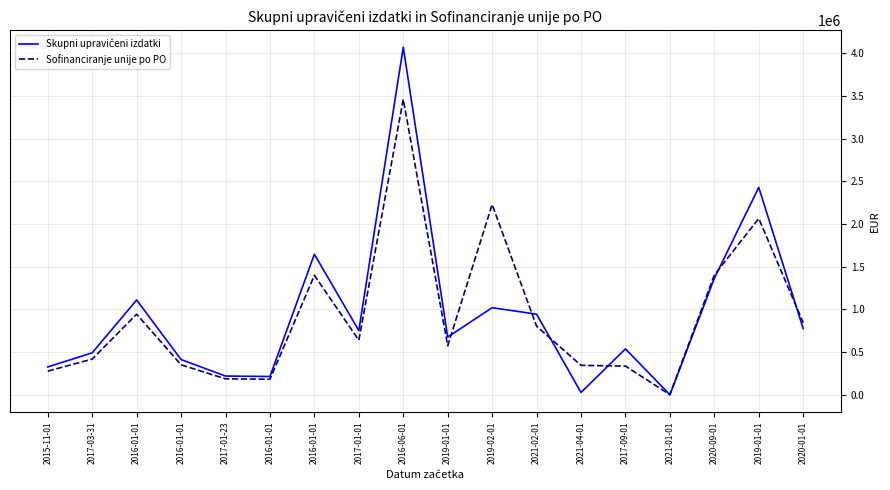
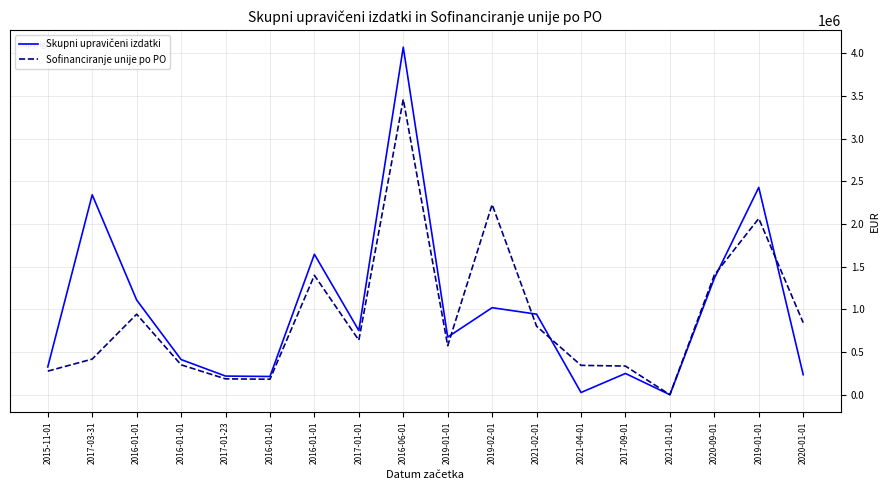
Skupni upravičeni izdatki, 2017-03-31: 500000 -> 2300000
Skupni upravičeni izdatki, 2017-09-01: 500000 -> 200000
Skupni upravičeni izdatki, 2020-01-01: 800000 -> 200000
